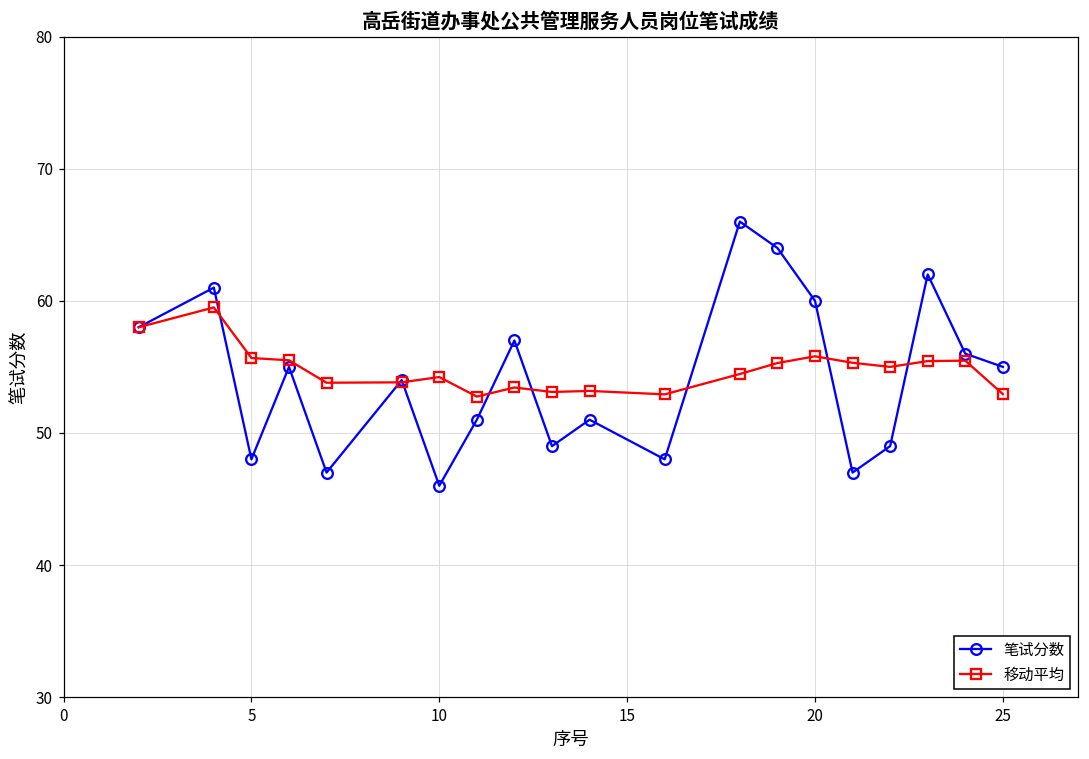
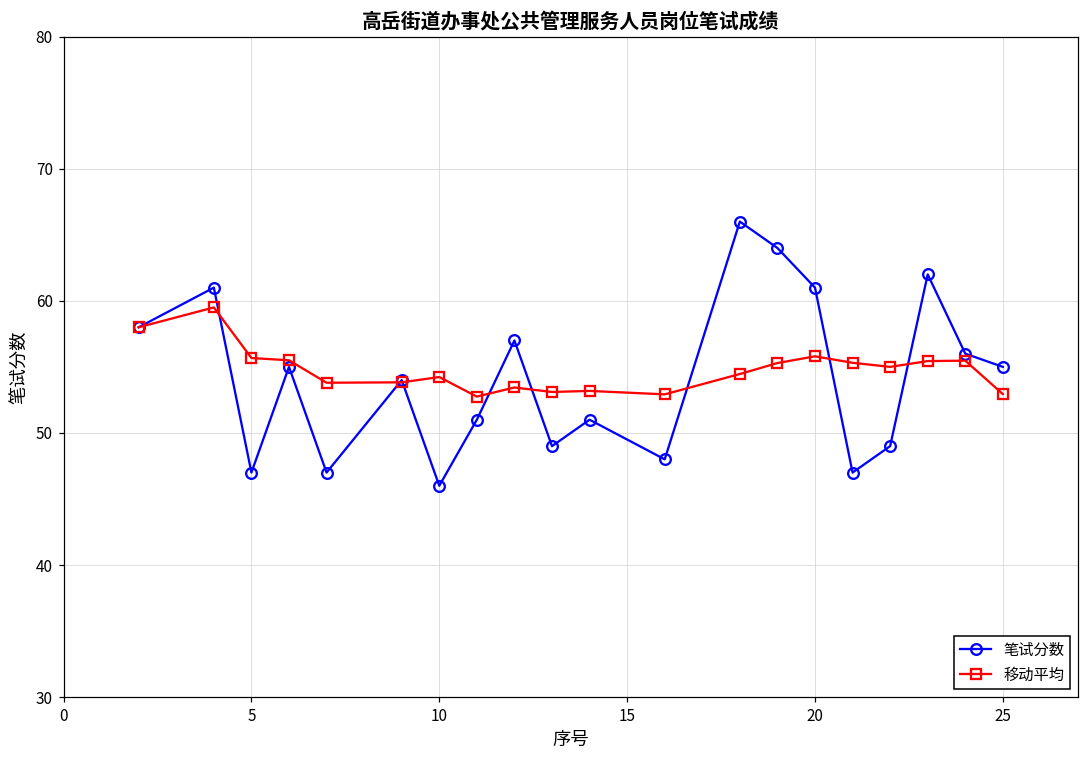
笔试分数, 5: 48 -> 47
笔试分数, 20: 60 -> 61
